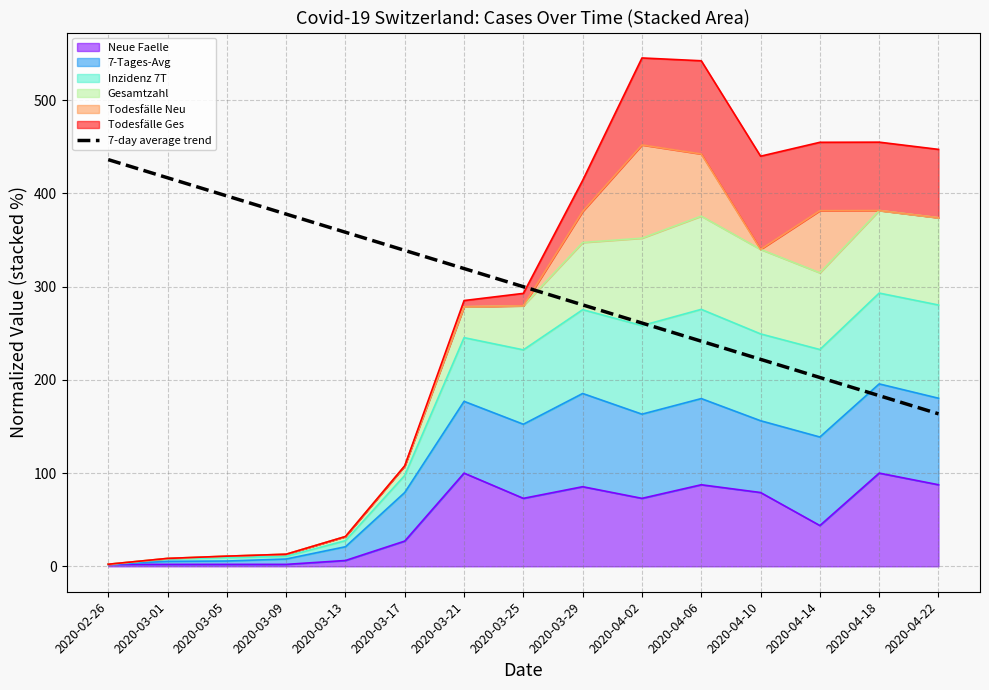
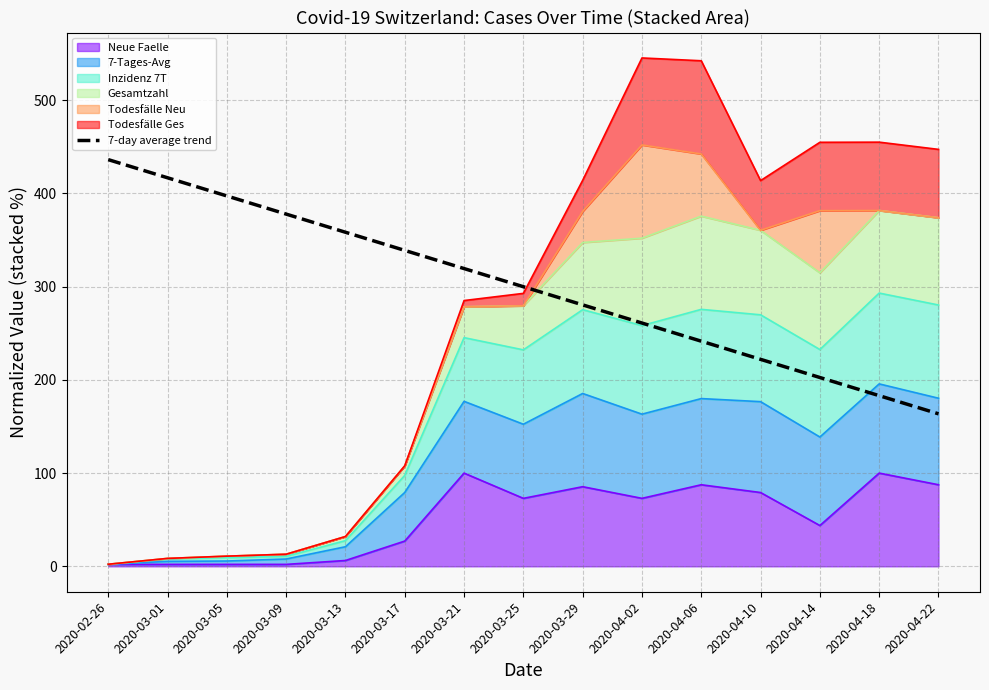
7-Tages-Avg, 2020-04-10: 80 -> 100
Todesfälle Ges, 2020-04-10: 100 -> 50
